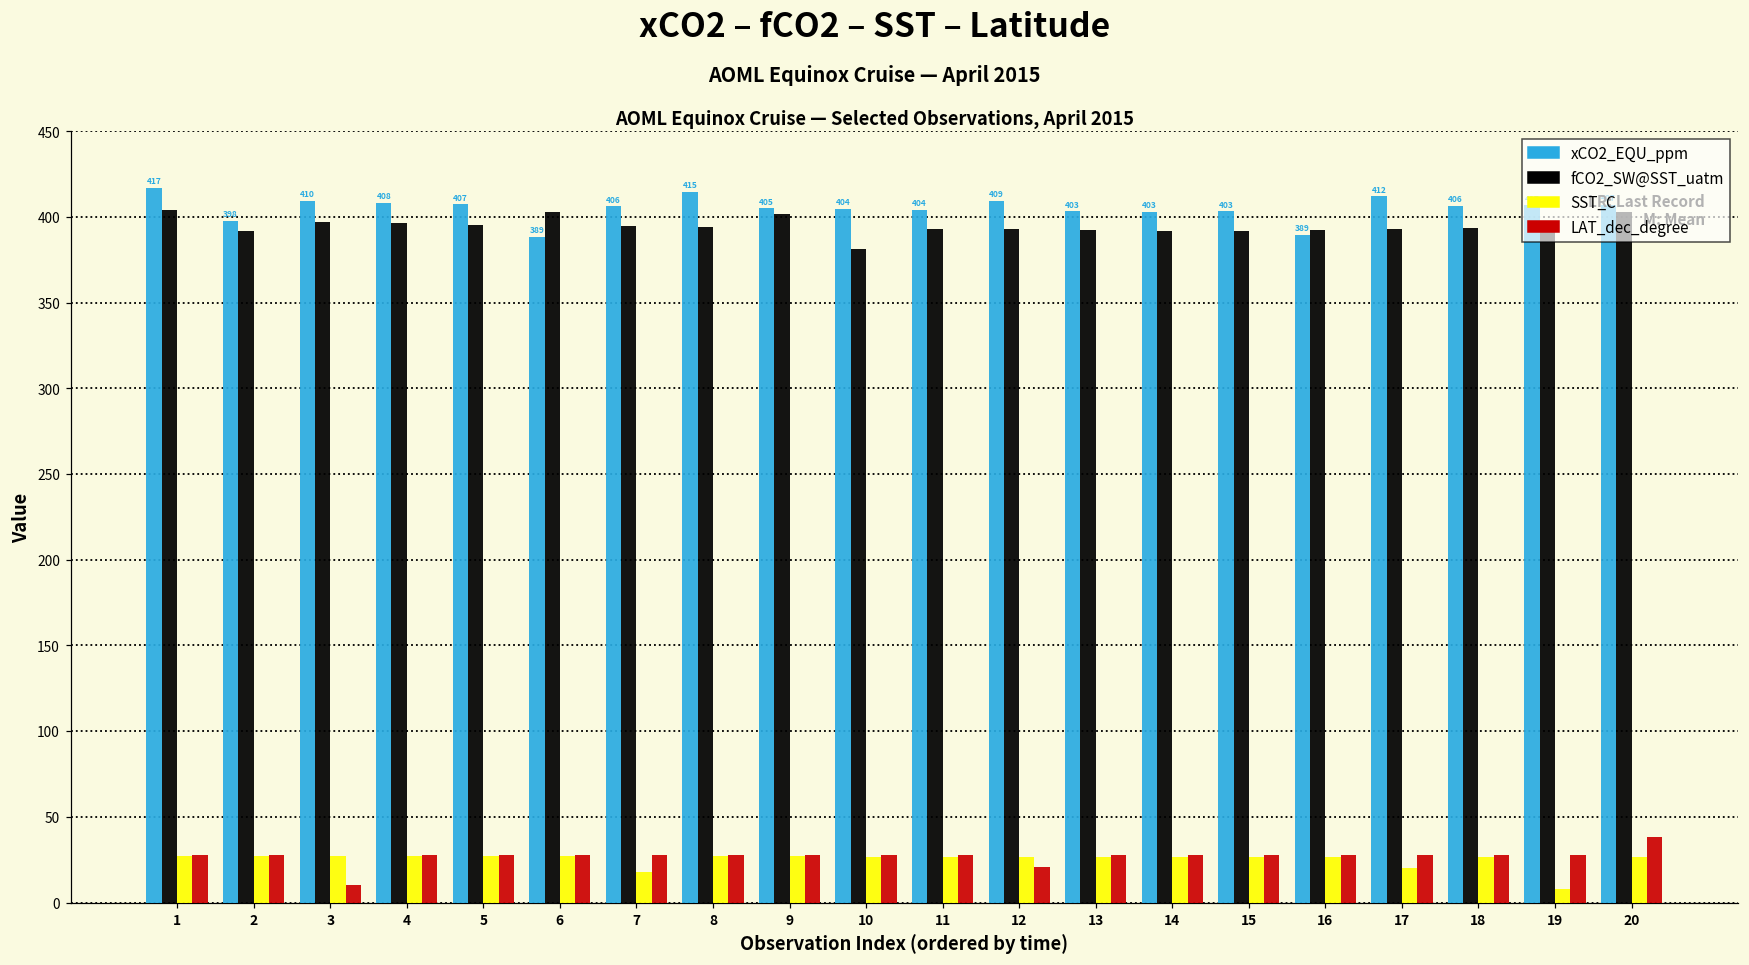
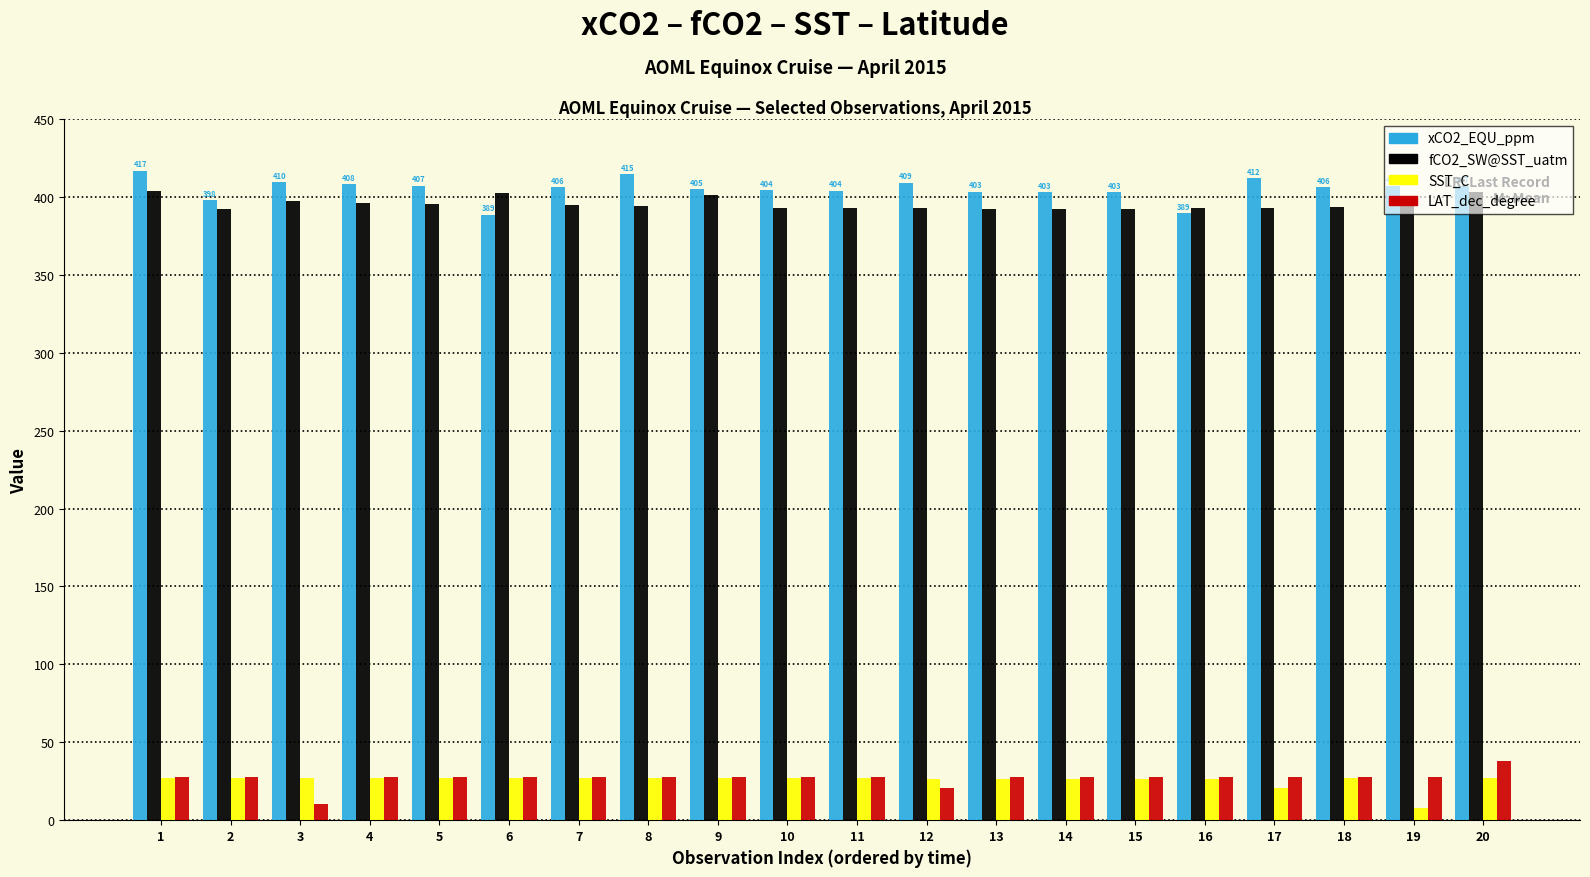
SST_C, 7: 18 -> 27
fCO2_SW@SST_uatm, 10: 381 -> 393
